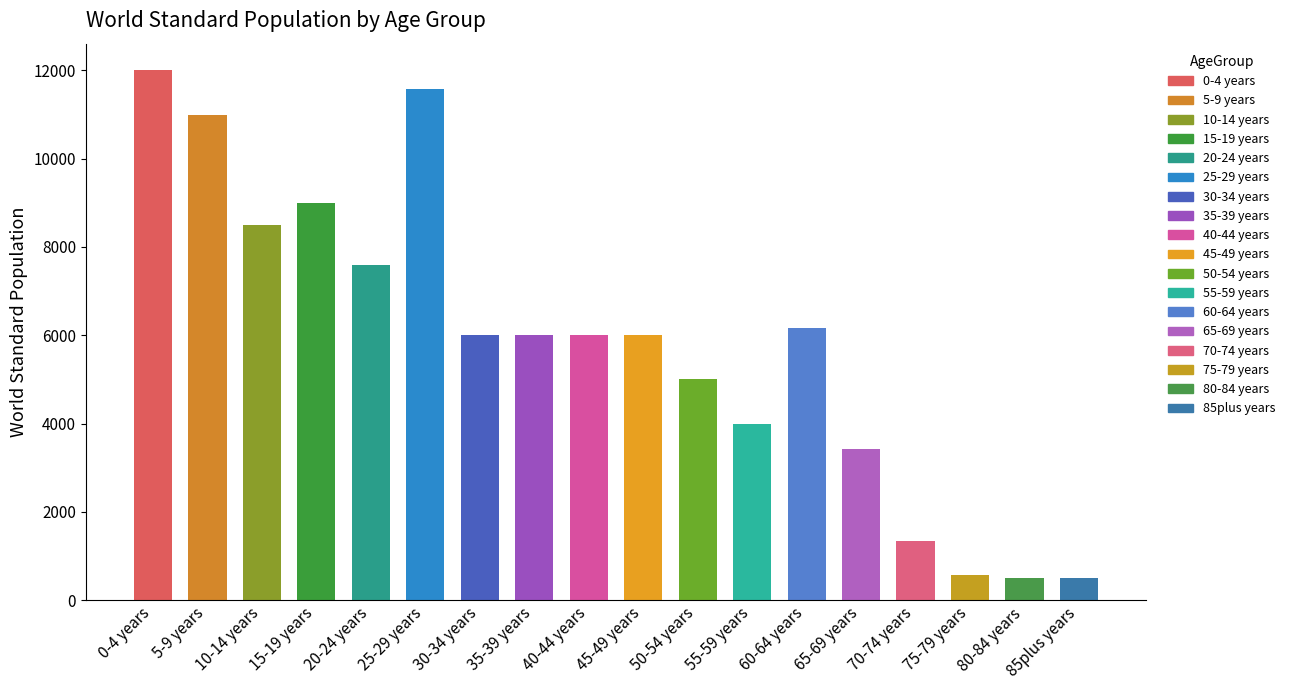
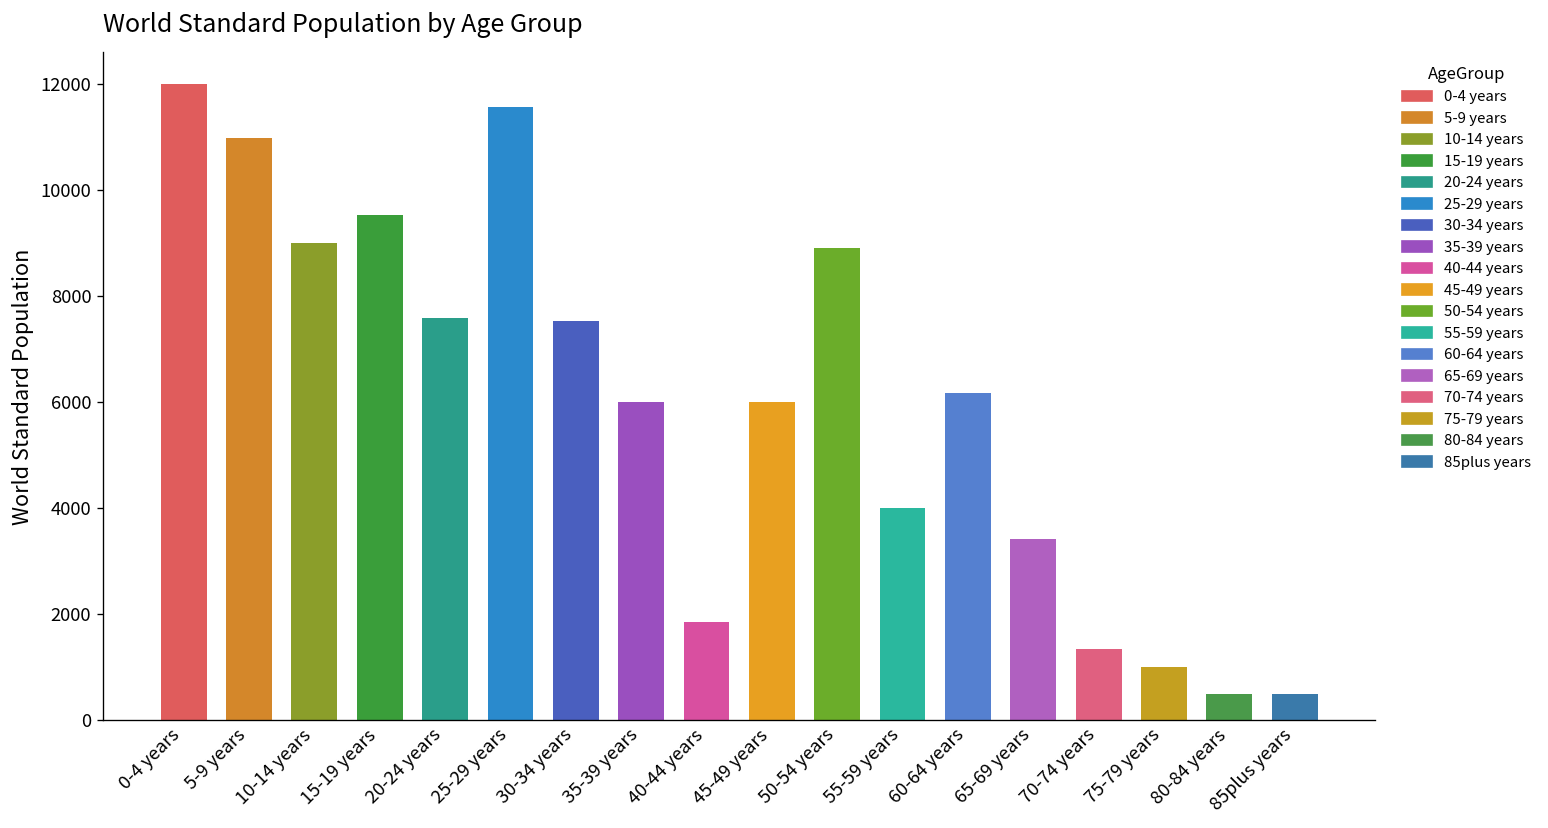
10-14 years: 8500 -> 9000
15-19 years: 9000 -> 9500
30-34 years: 6000 -> 7500
40-44 years: 6000 -> 1900
50-54 years: 5000 -> 8900
75-79 years: 600 -> 1000
